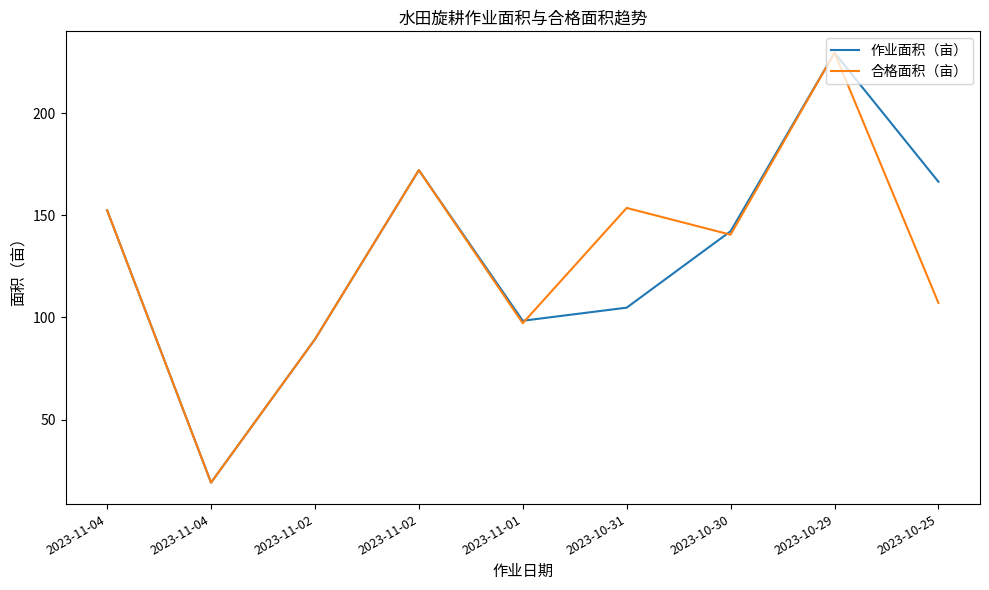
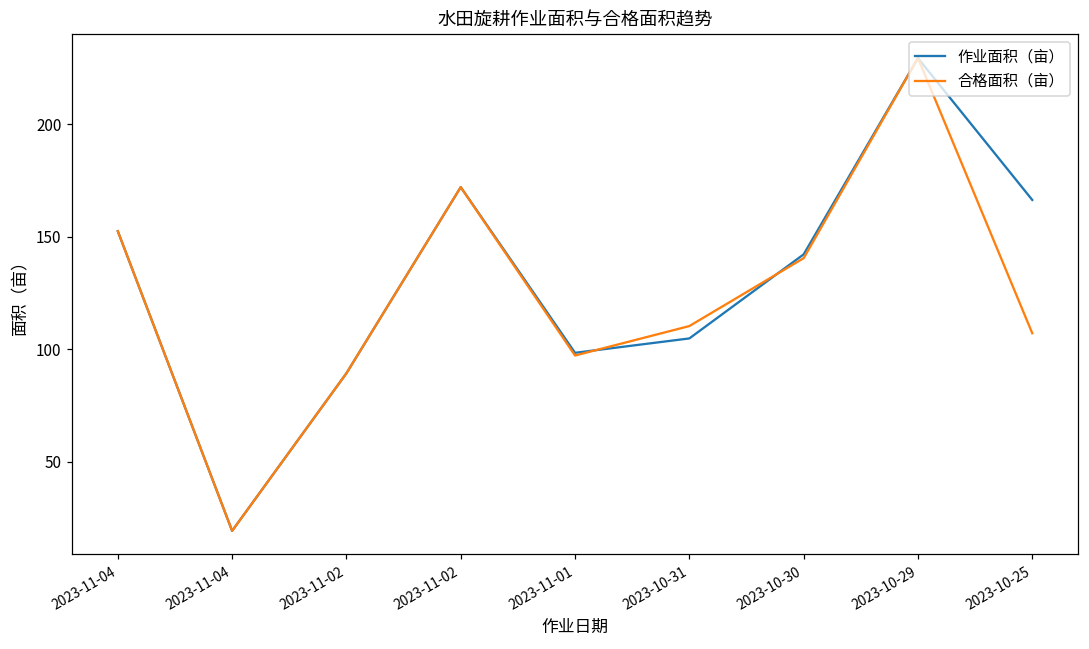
合格面积（亩）, 2023-10-31: 154 -> 110
